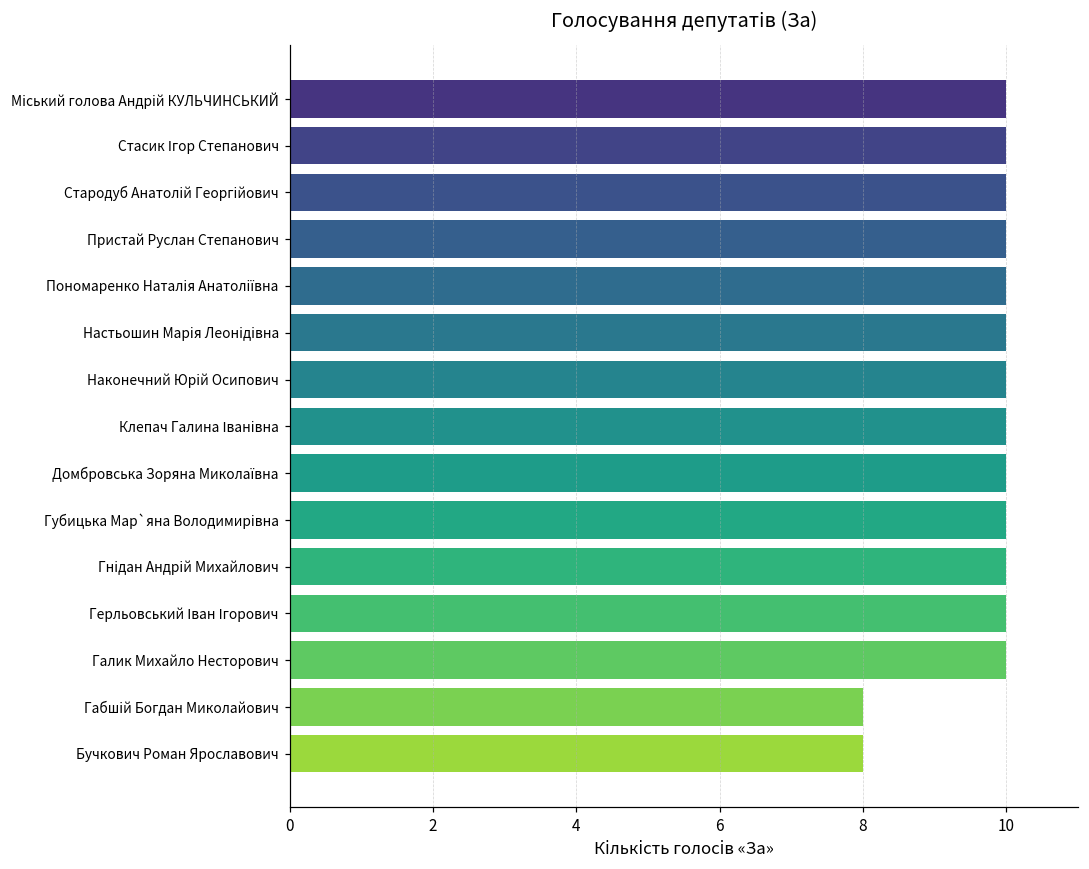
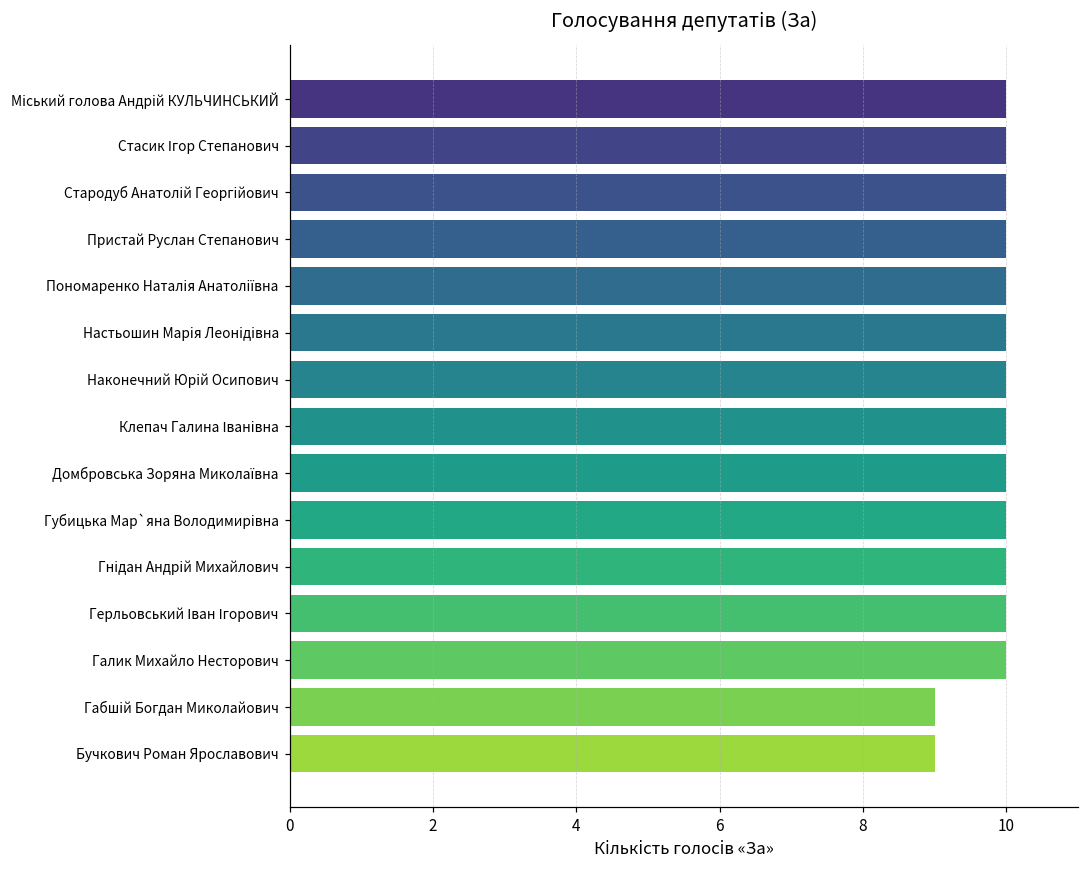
Габшій Богдан Миколайович: 8 -> 9
Бучкович Роман Ярославович: 8 -> 9
